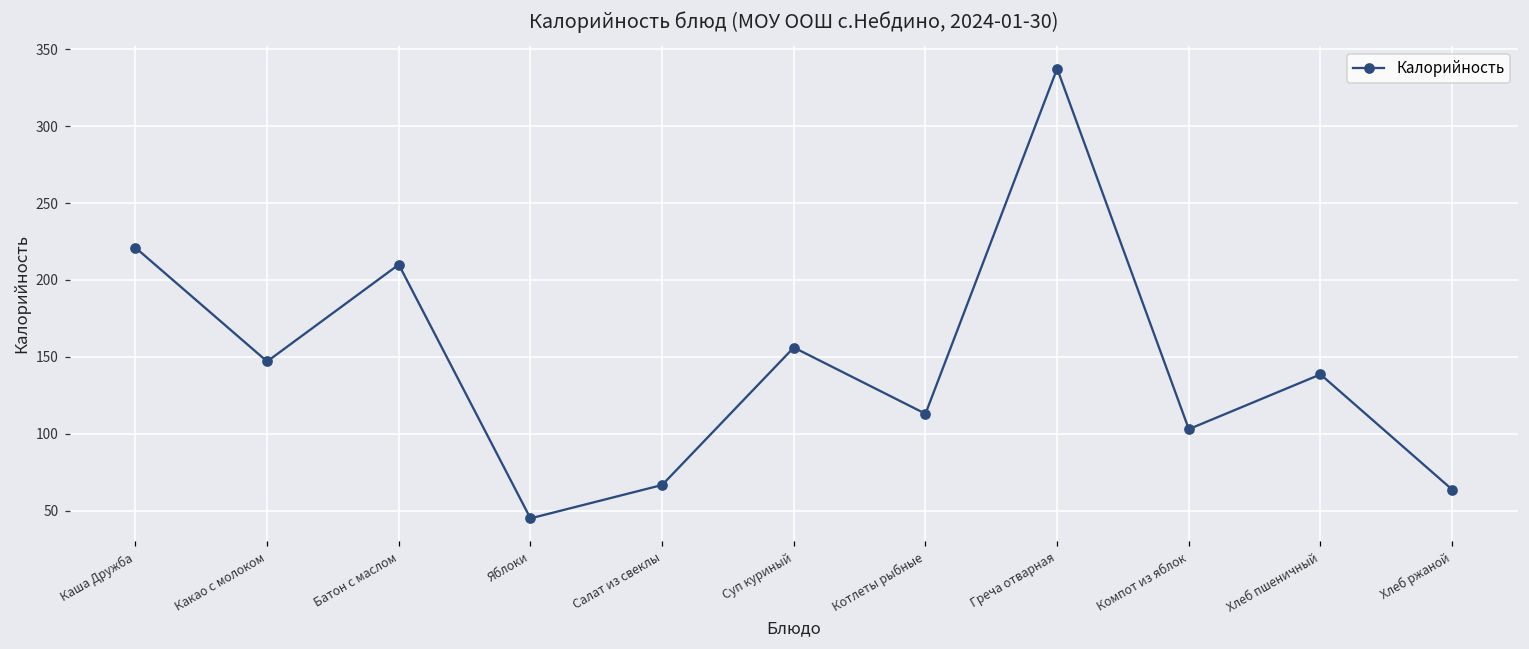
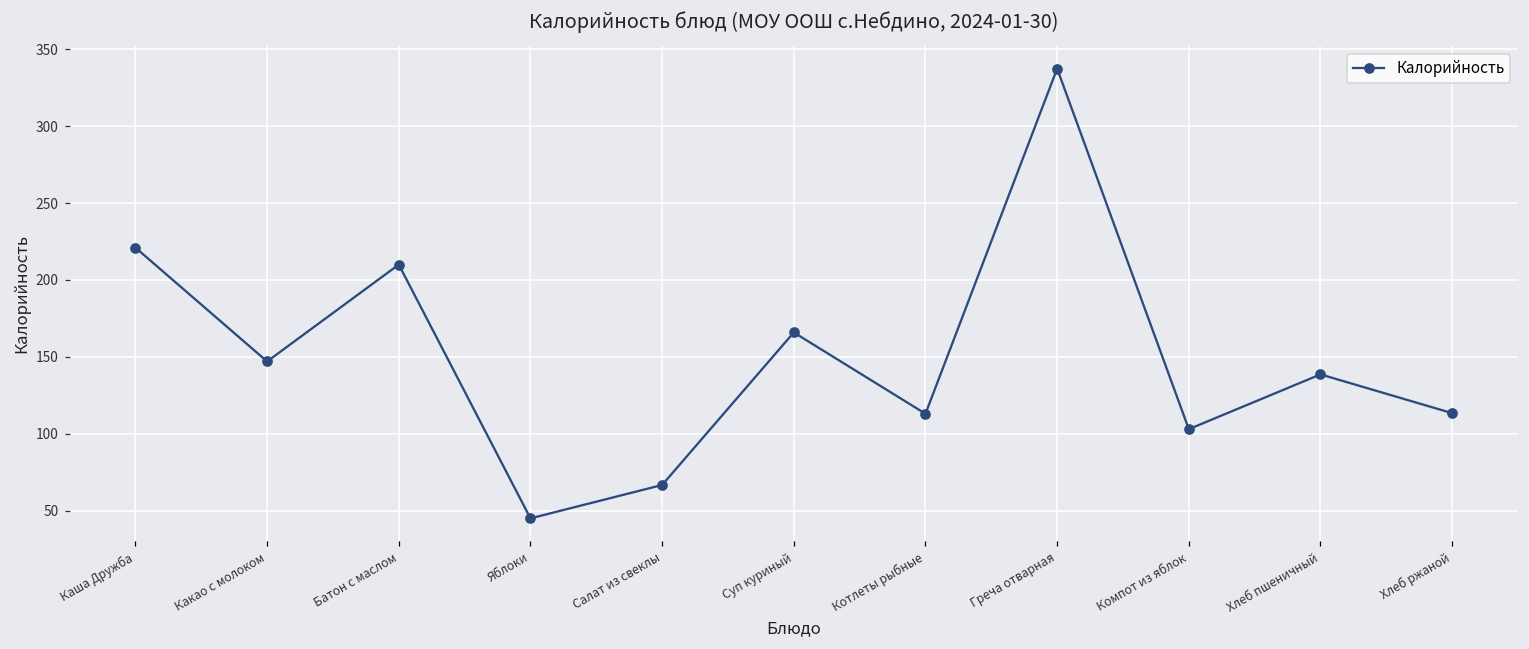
Суп куриный: 156 -> 166
Хлеб ржаной: 64 -> 113
